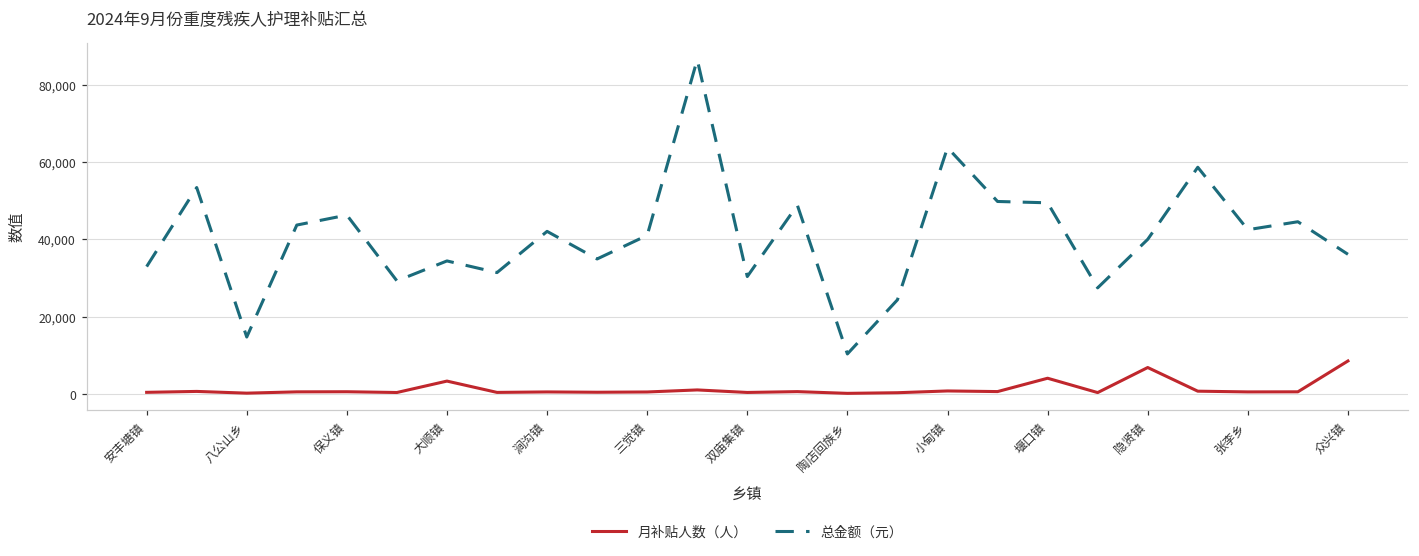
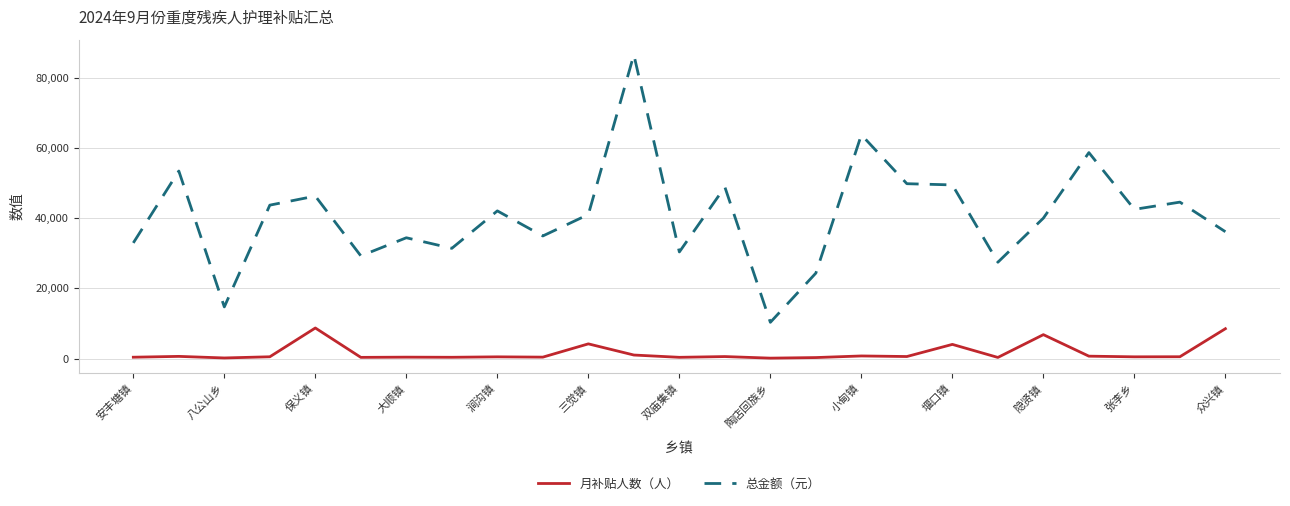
月补贴人数（人）, 保义镇: 1,000 -> 9,000
月补贴人数（人）, 大顺镇: 3,000 -> 0
月补贴人数（人）, 三觉镇: 0 -> 4,000
